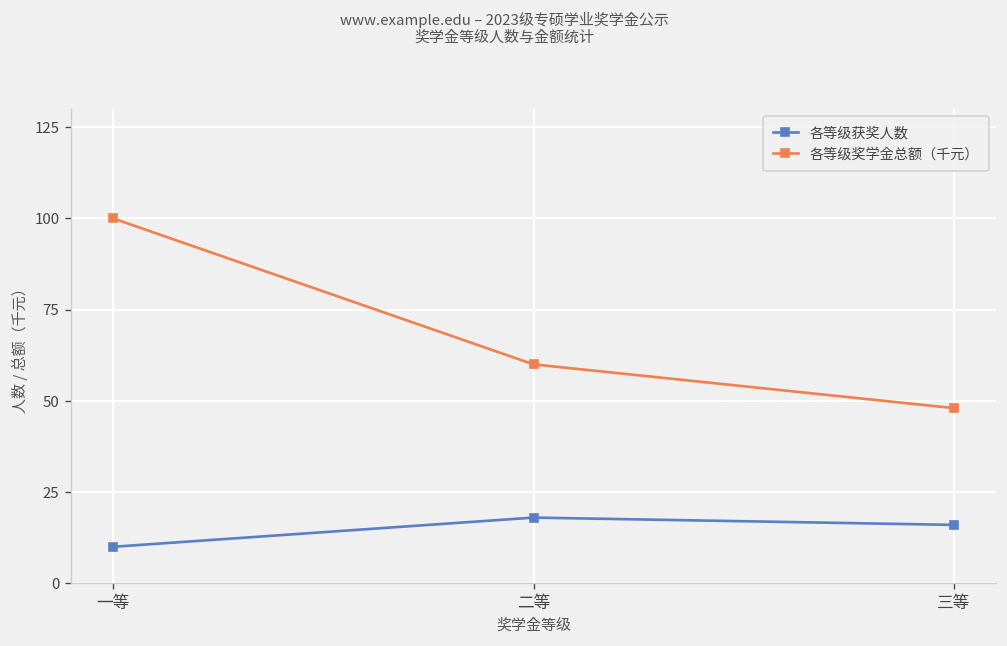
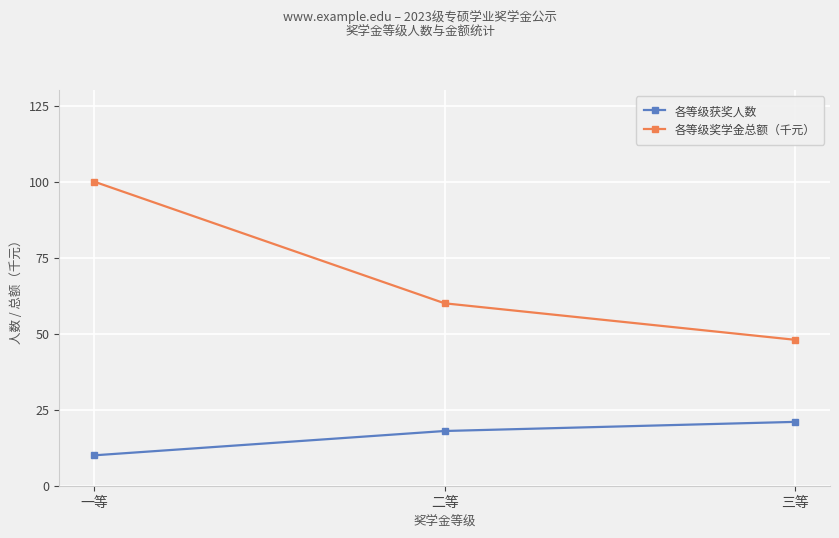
各等级获奖人数, 三等: 16 -> 21
